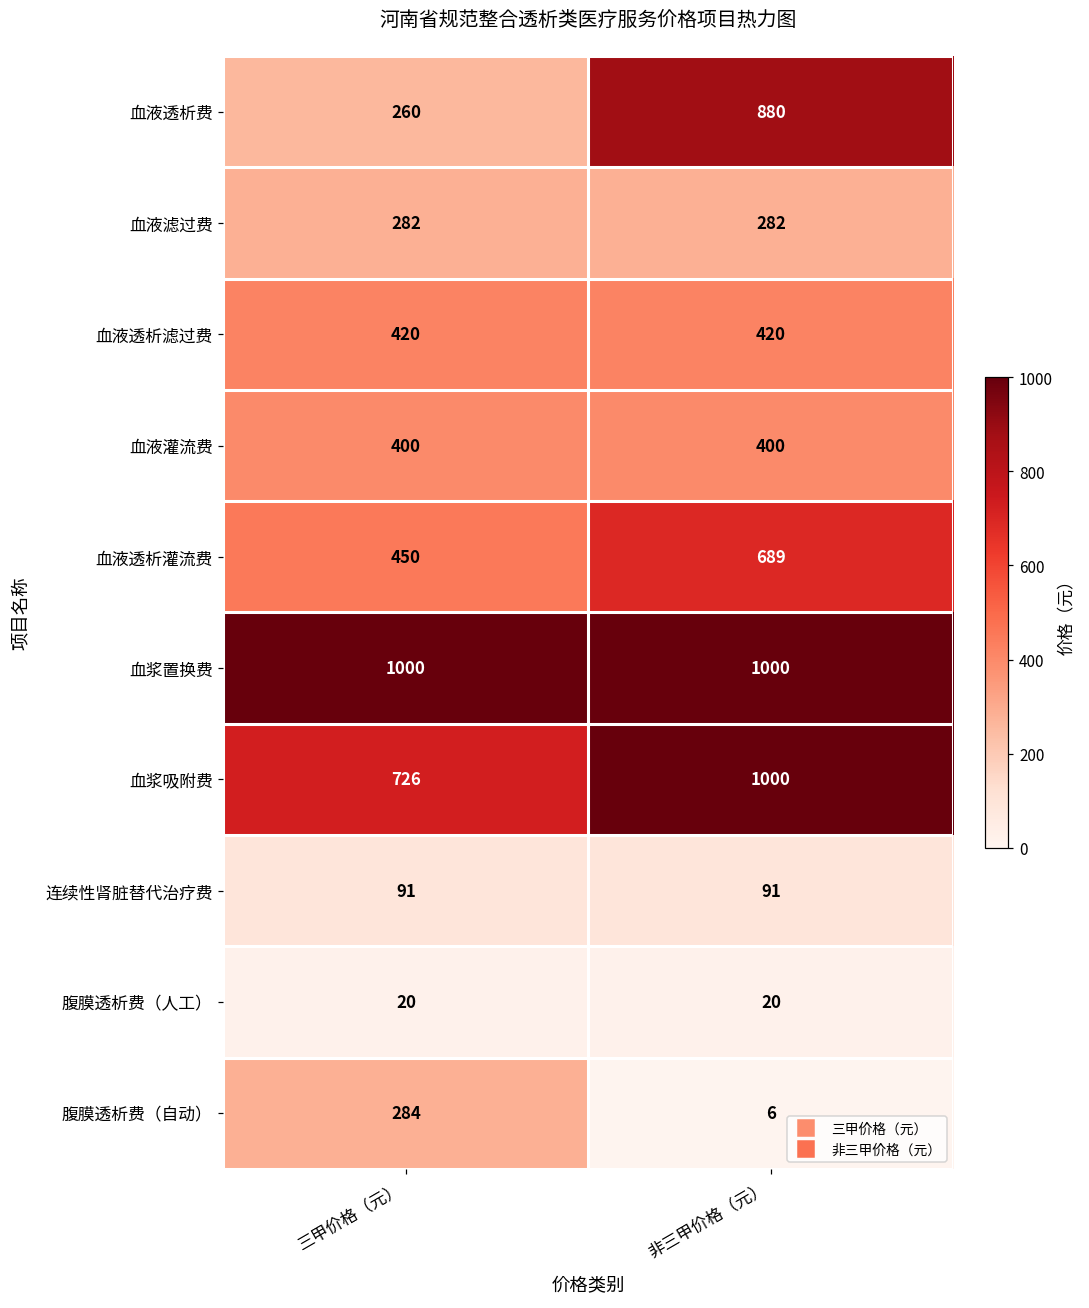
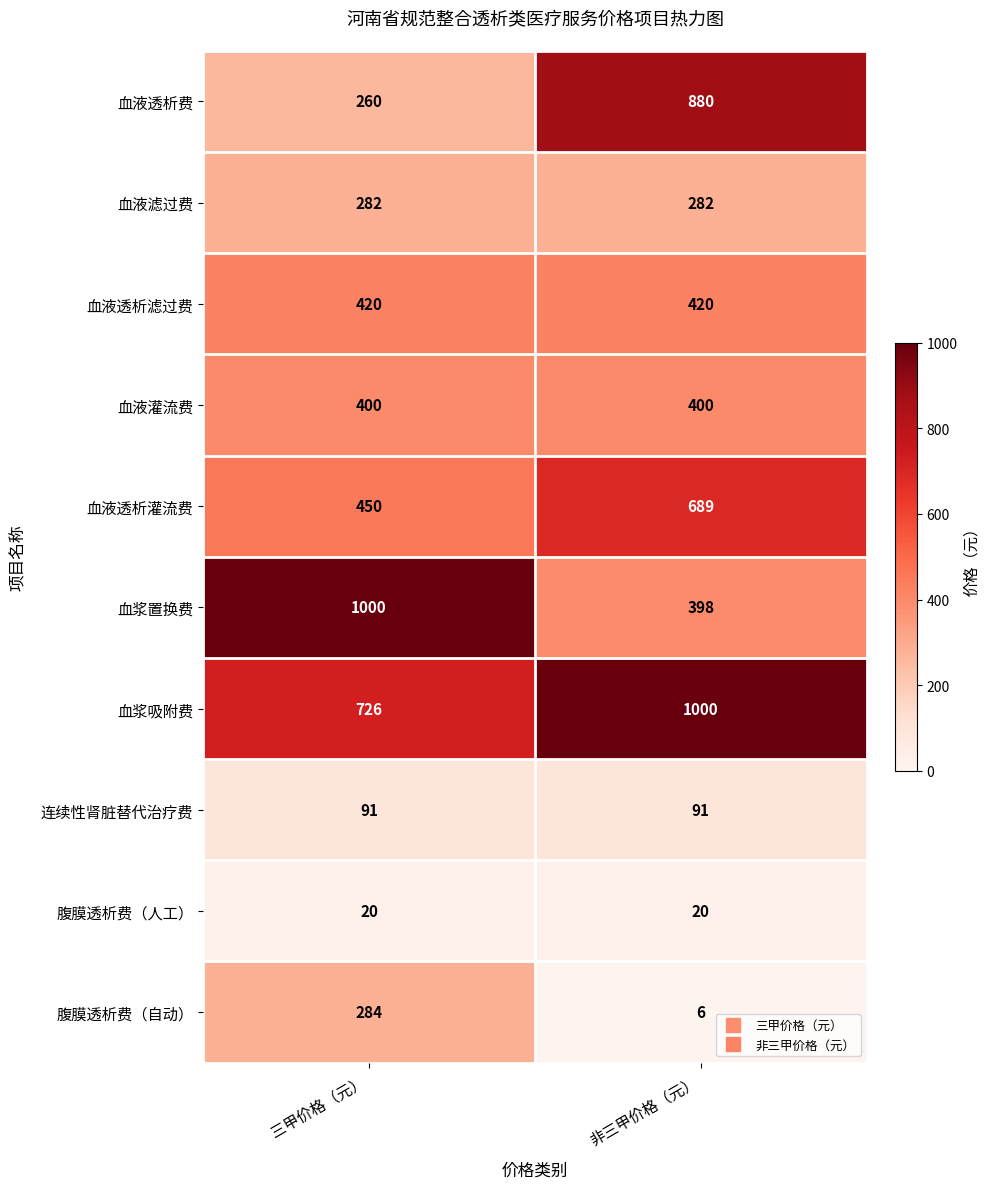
血浆置换费, 非三甲价格（元）: 1000 -> 398
